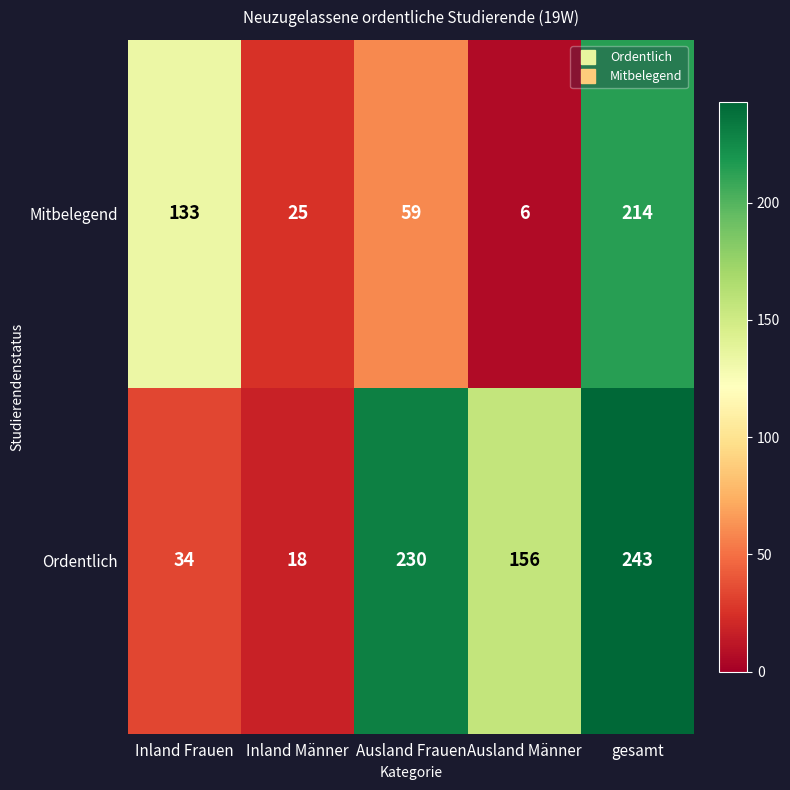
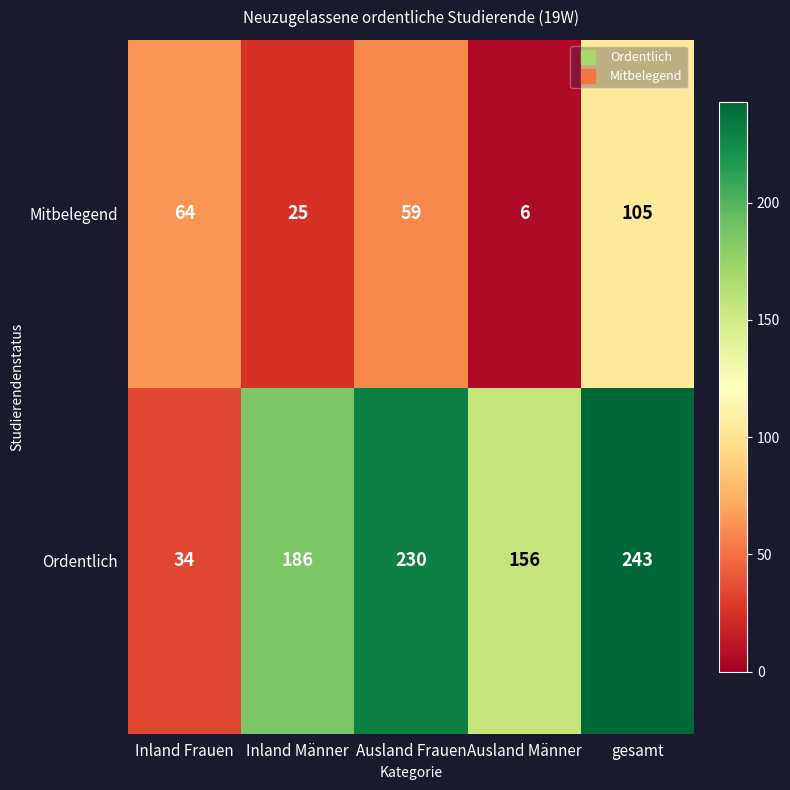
Mitbelegend, Inland Frauen: 133 -> 64
Mitbelegend, gesamt: 214 -> 105
Ordentlich, Inland Männer: 18 -> 186
